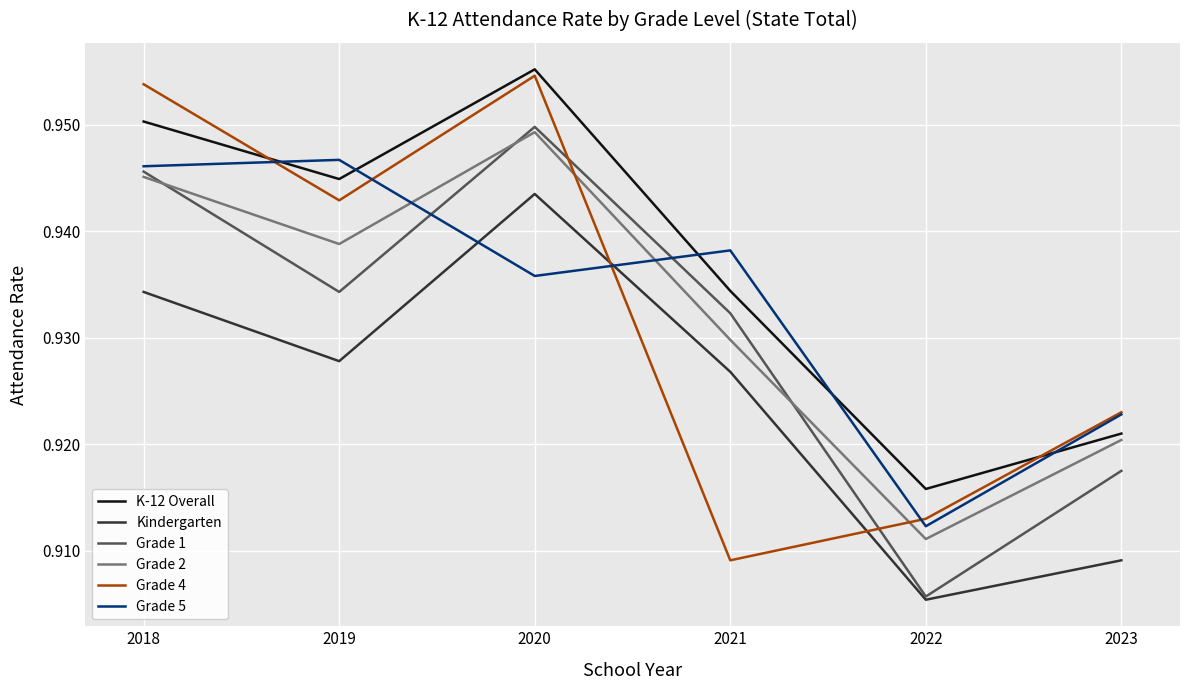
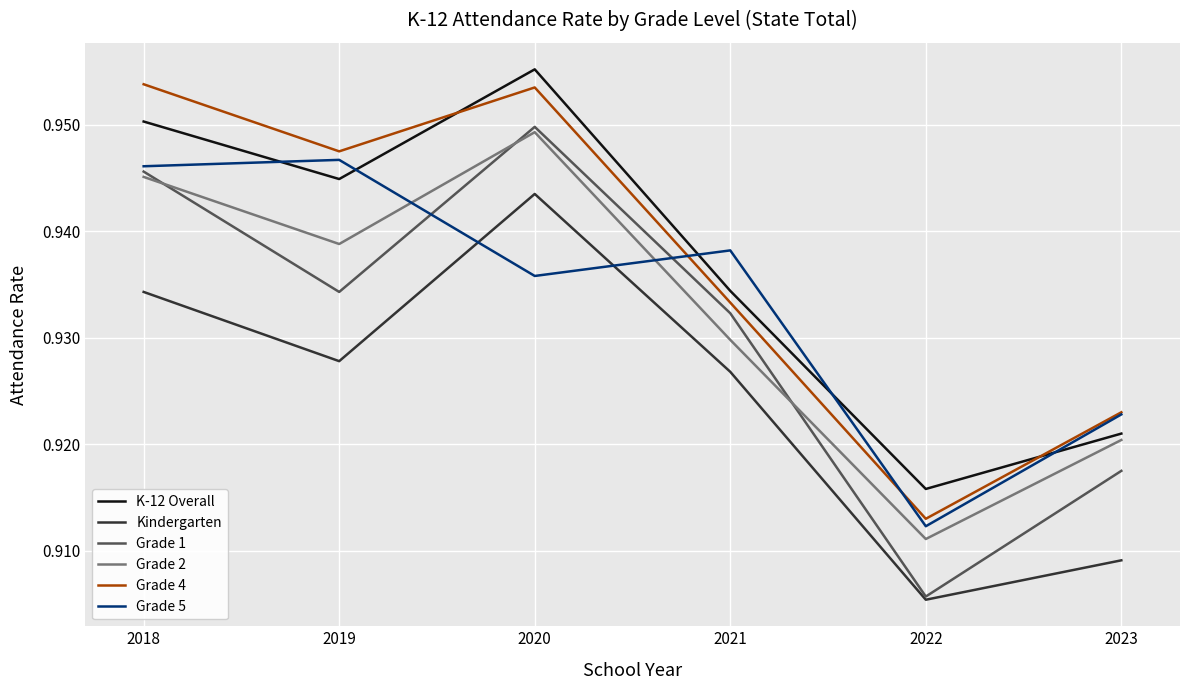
Grade 4, 2019: 0.9429 -> 0.9475
Grade 4, 2020: 0.9546 -> 0.9535
Grade 4, 2021: 0.9091 -> 0.9333
